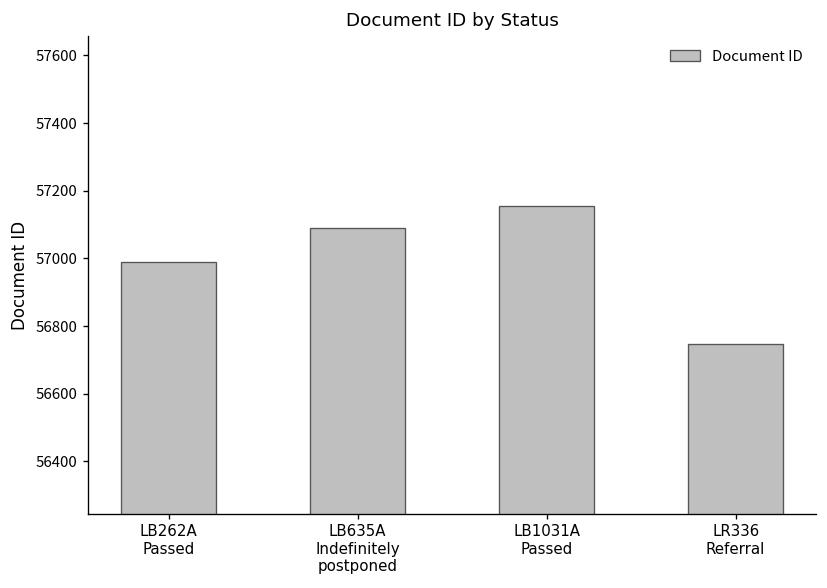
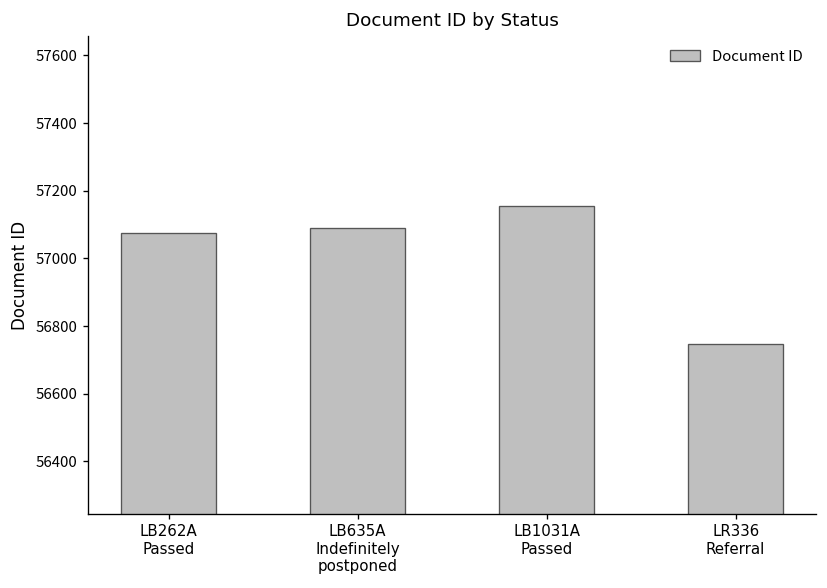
LB262A Passed: 56990 -> 57080
